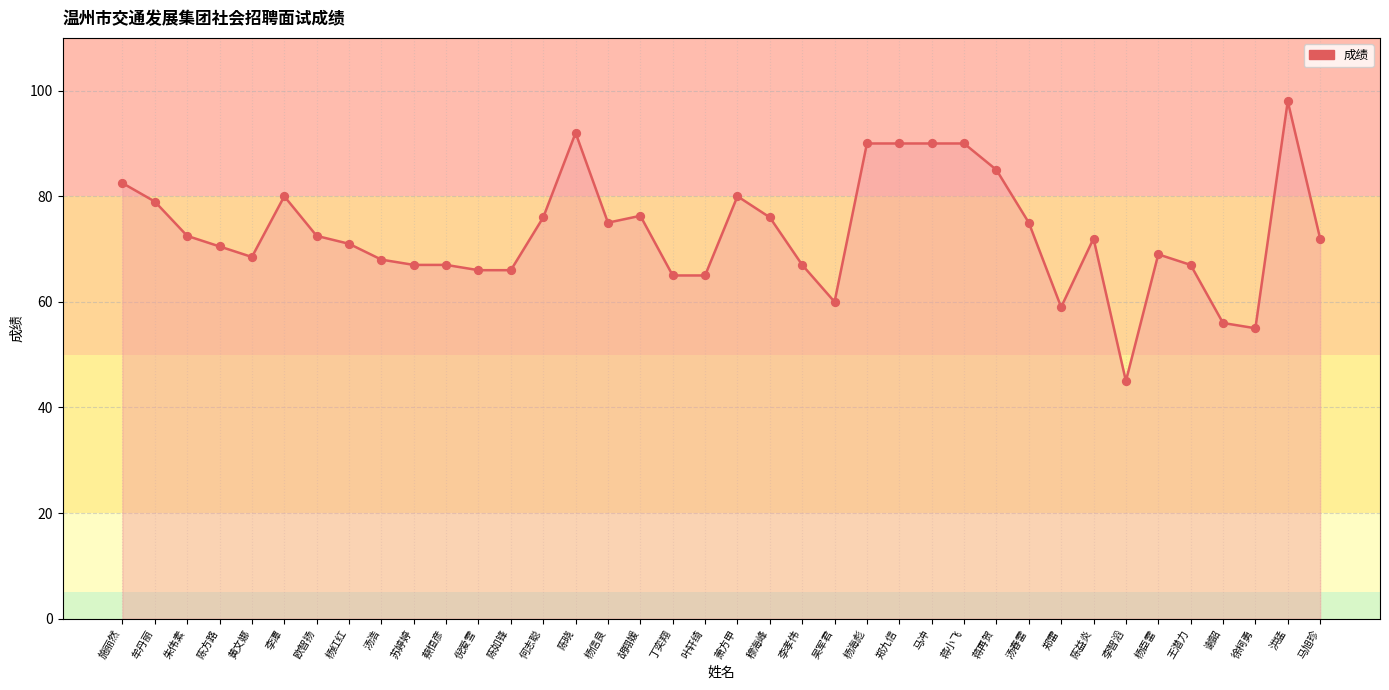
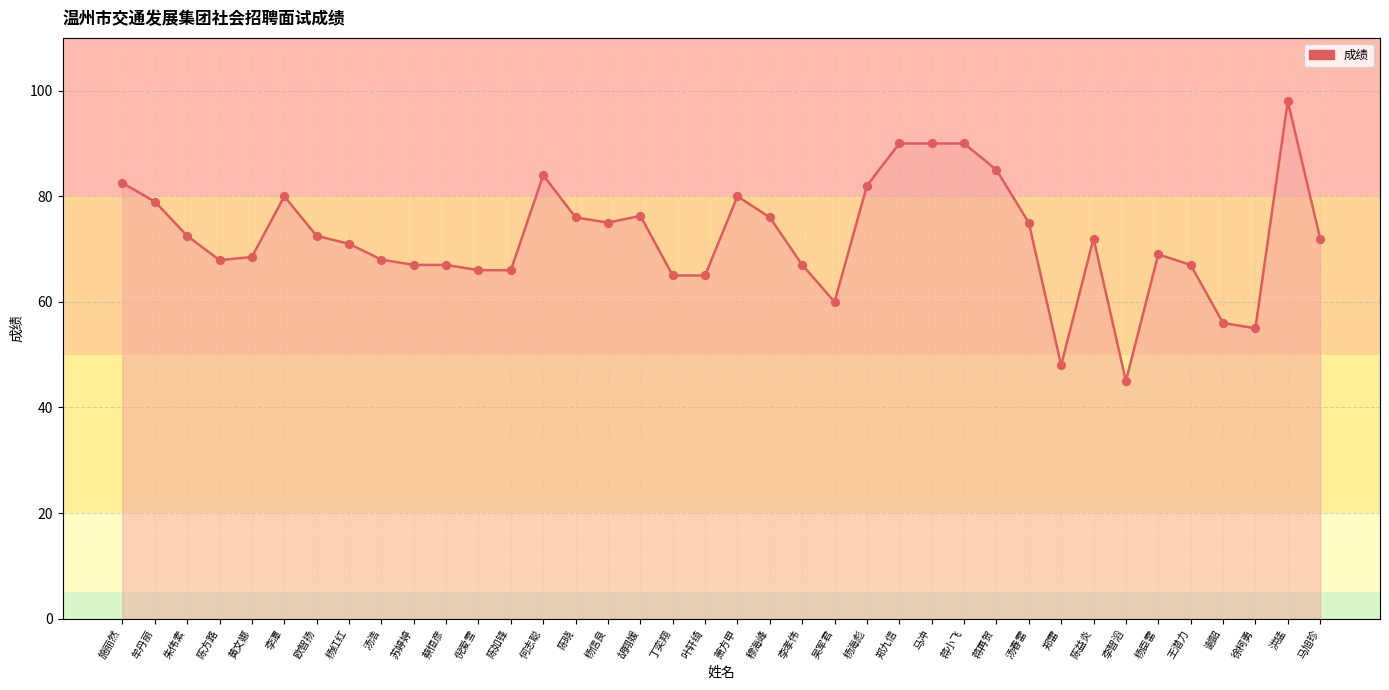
陈方路: 71 -> 68
何志聪: 76 -> 84
陈晓: 92 -> 76
杨海彪: 90 -> 82
郑雷: 59 -> 48
